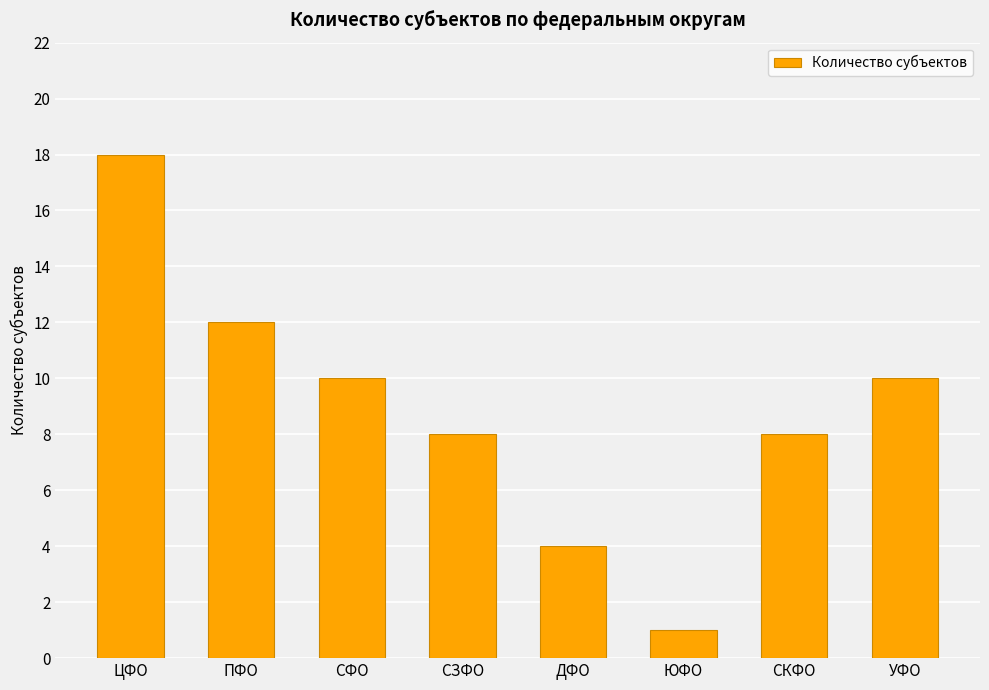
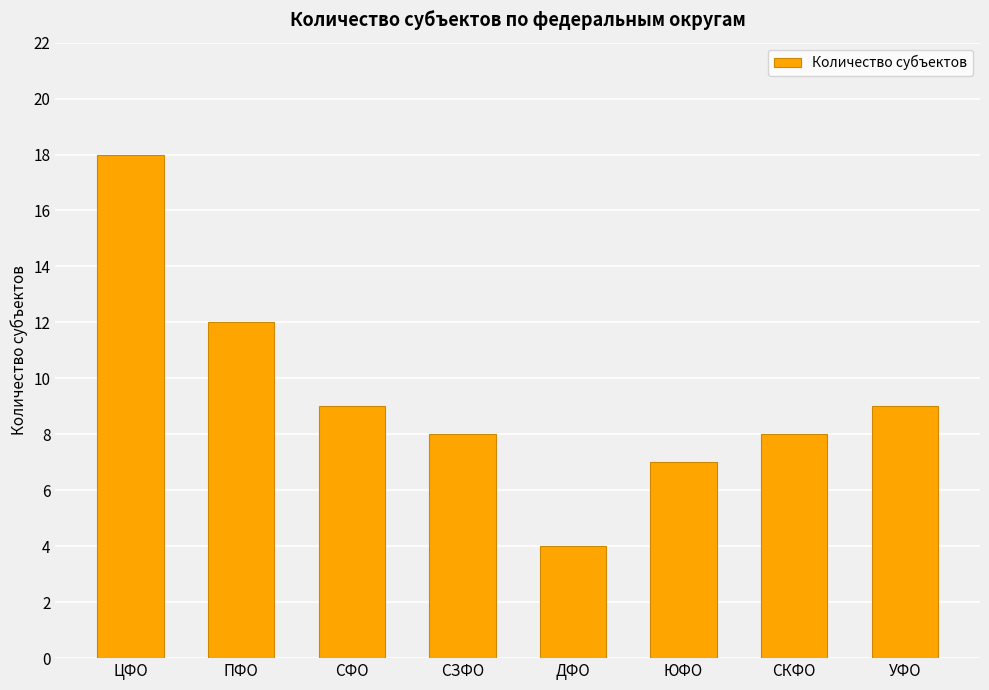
СФО: 10 -> 9
ЮФО: 1 -> 7
УФО: 10 -> 9
